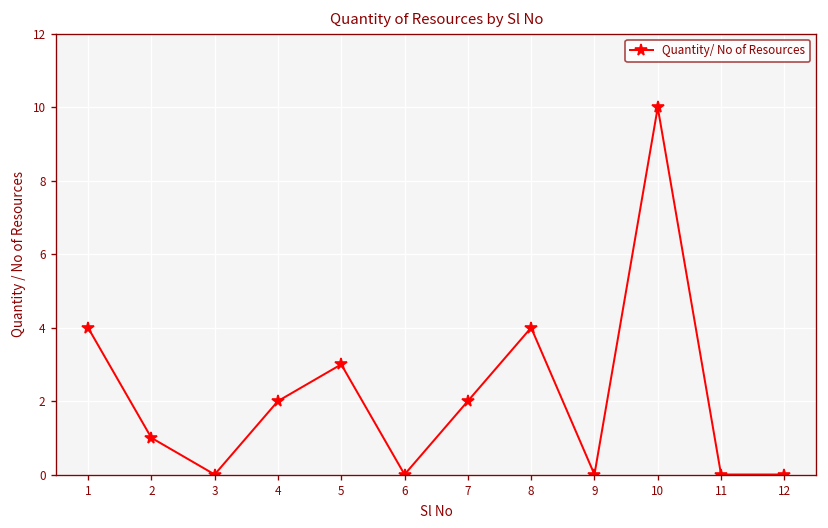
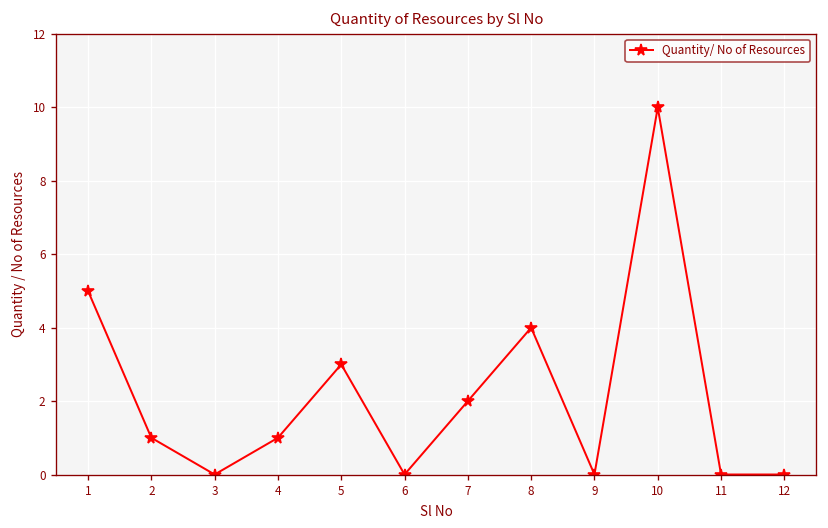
1: 4 -> 5
4: 2 -> 1
